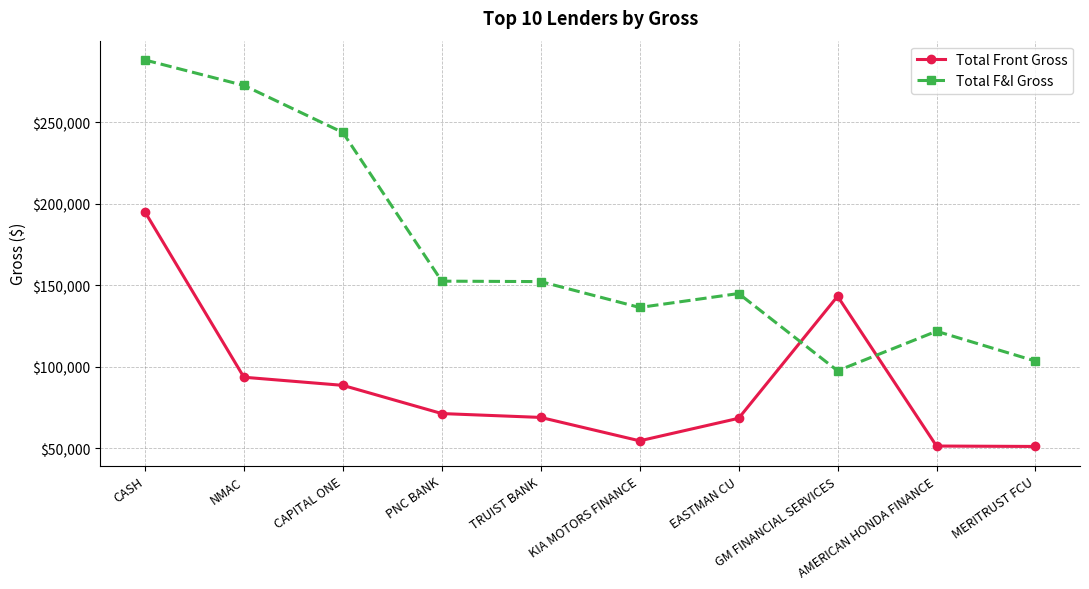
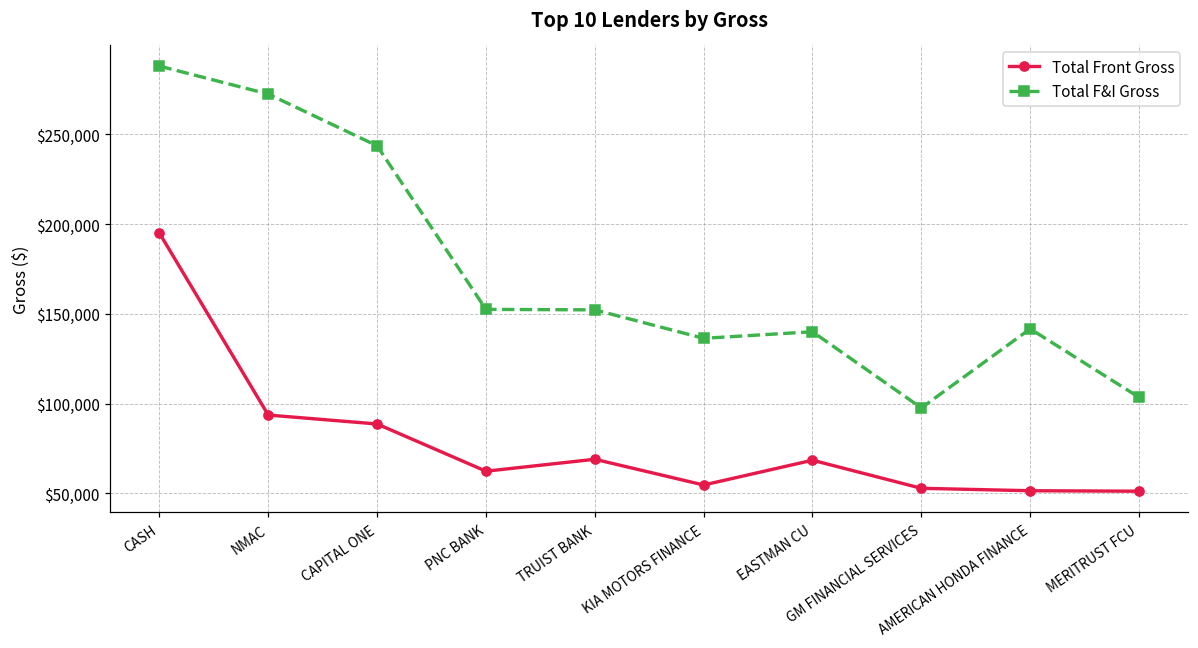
Total Front Gross, PNC BANK: $71,000 -> $62,000
Total F&I Gross, EASTMAN CU: $145,000 -> $140,000
Total Front Gross, GM FINANCIAL SERVICES: $143,000 -> $53,000
Total F&I Gross, AMERICAN HONDA FINANCE: $122,000 -> $142,000
